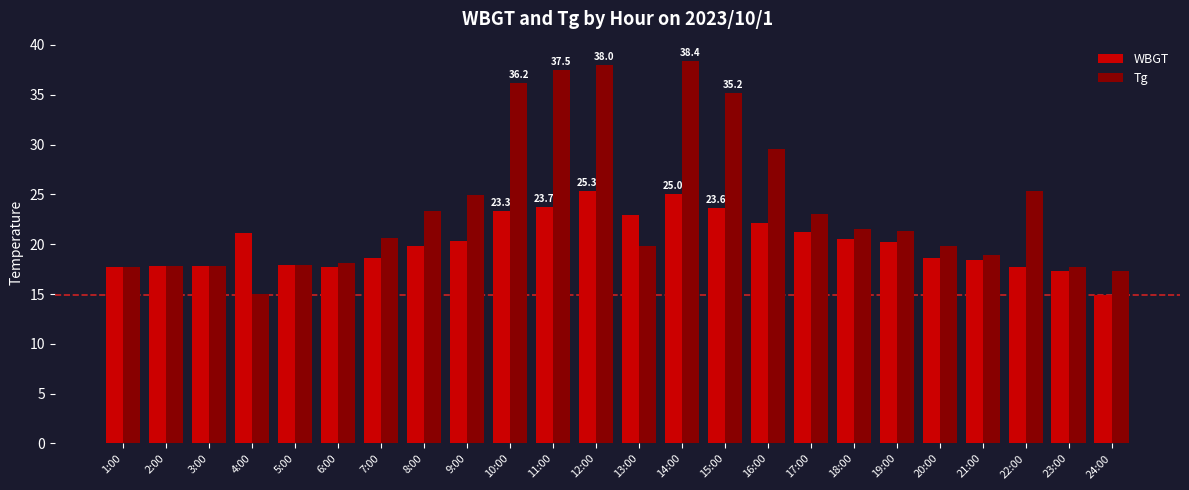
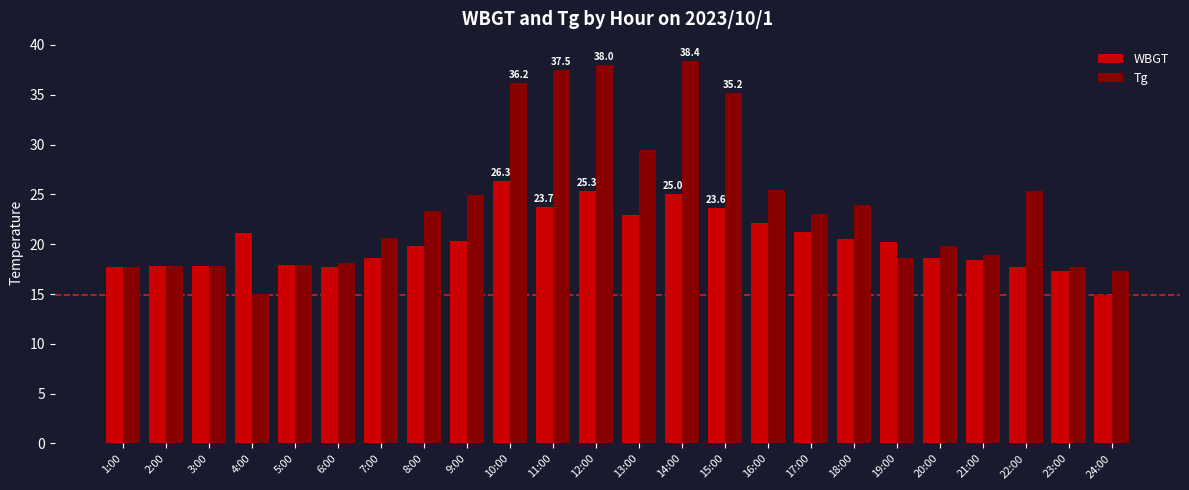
WBGT, 10:00: 23.3 -> 26.3
Tg, 13:00: 20 -> 29
Tg, 16:00: 30 -> 25
Tg, 18:00: 22 -> 24
Tg, 19:00: 21 -> 19
